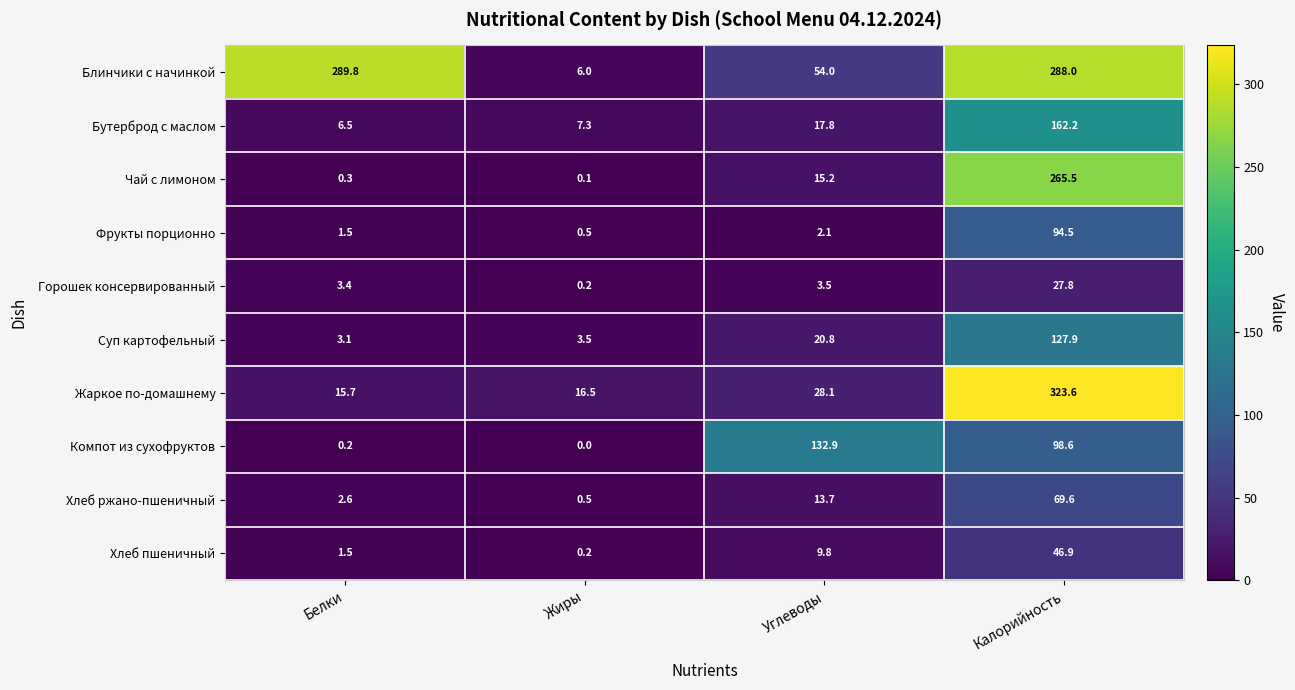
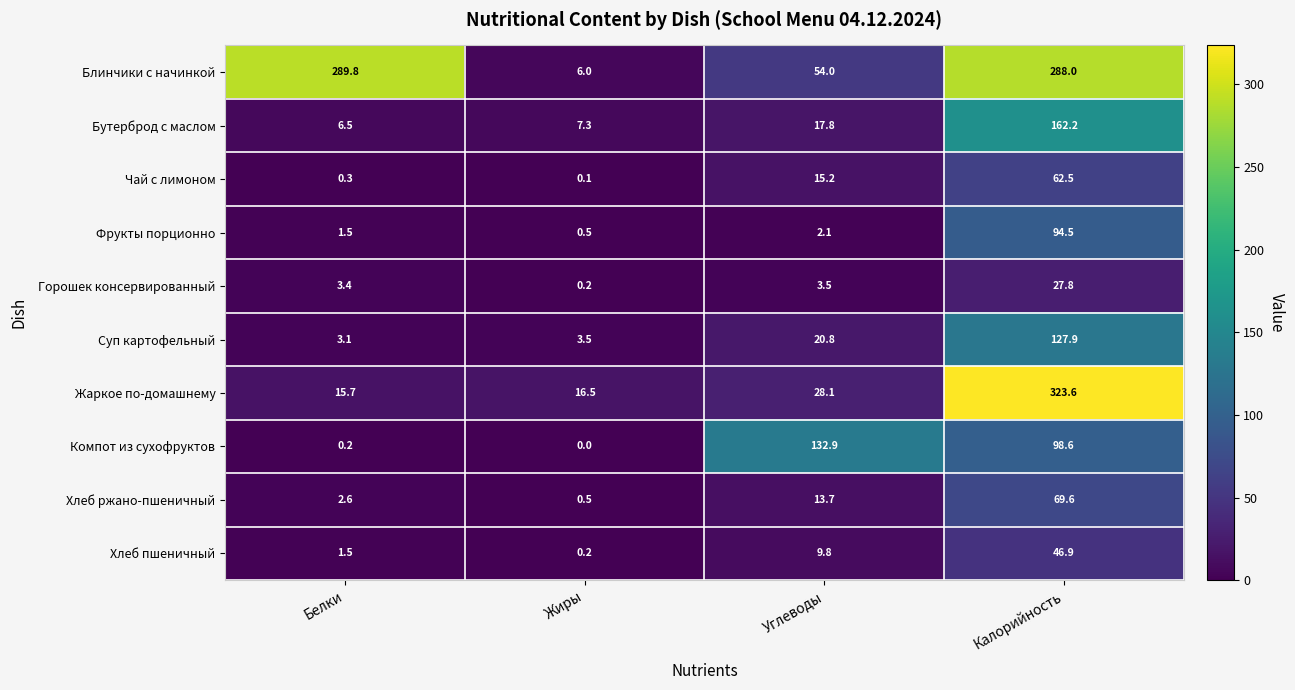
Чай с лимоном, Калорийность: 265.5 -> 62.5
